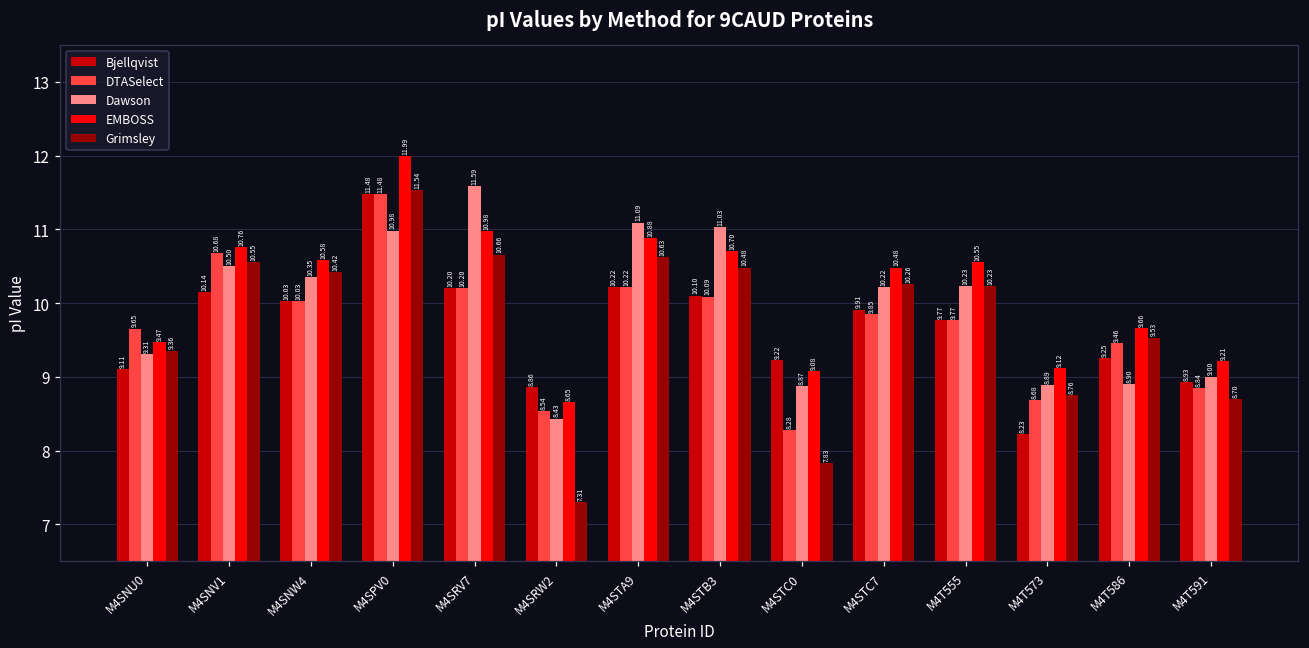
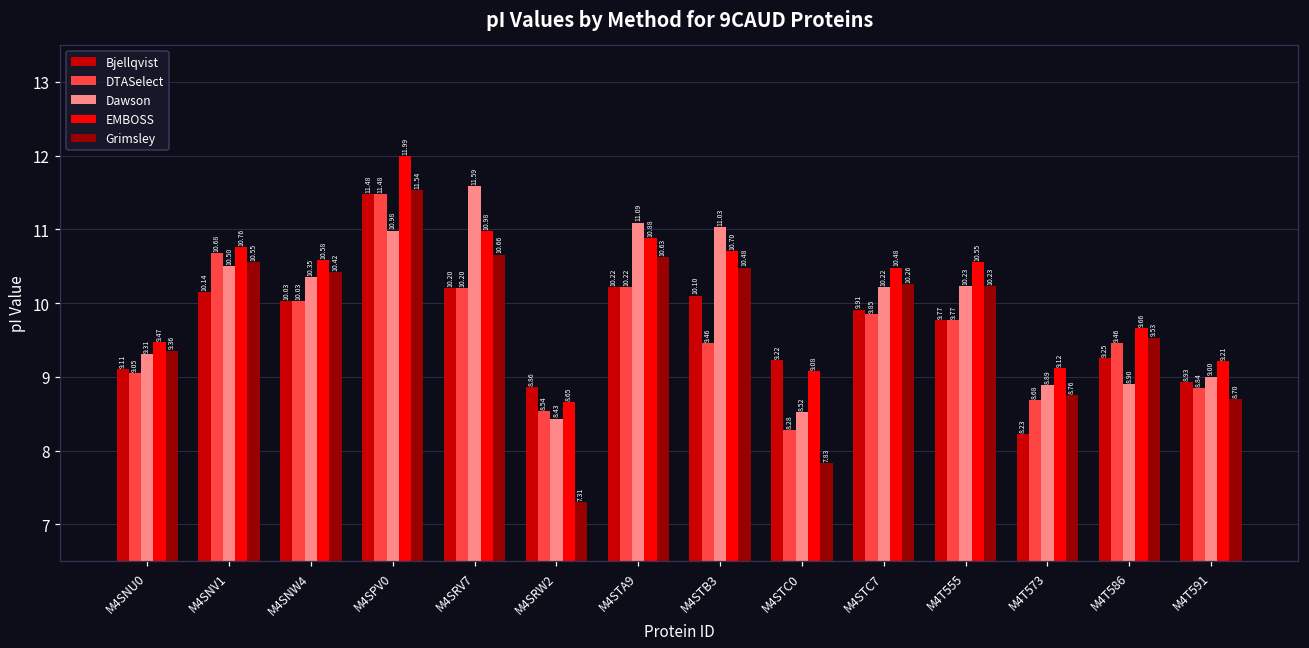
DTASelect, M4SNU0: 9.65 -> 9.05
DTASelect, M4STB3: 10.09 -> 9.46
Dawson, M4STC0: 8.87 -> 8.52
